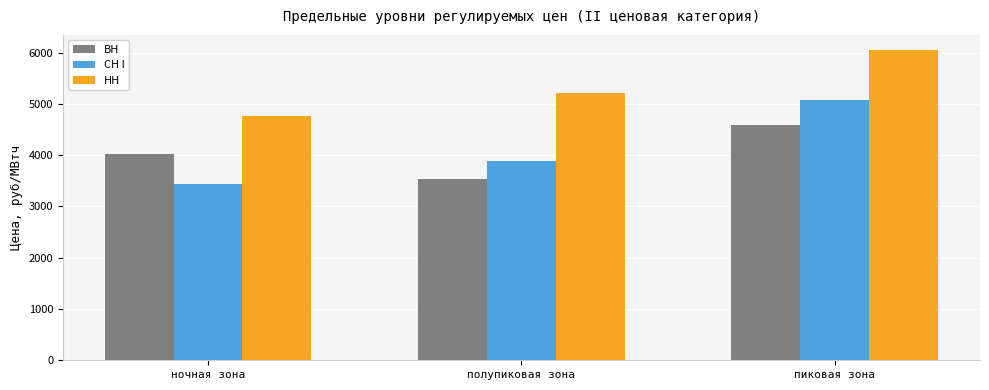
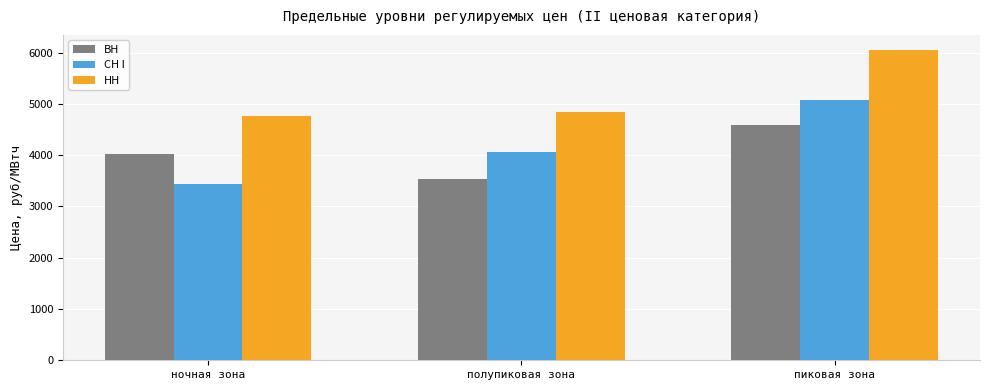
СН I, полупиковая зона: 3900 -> 4100
НН, полупиковая зона: 5200 -> 4900
